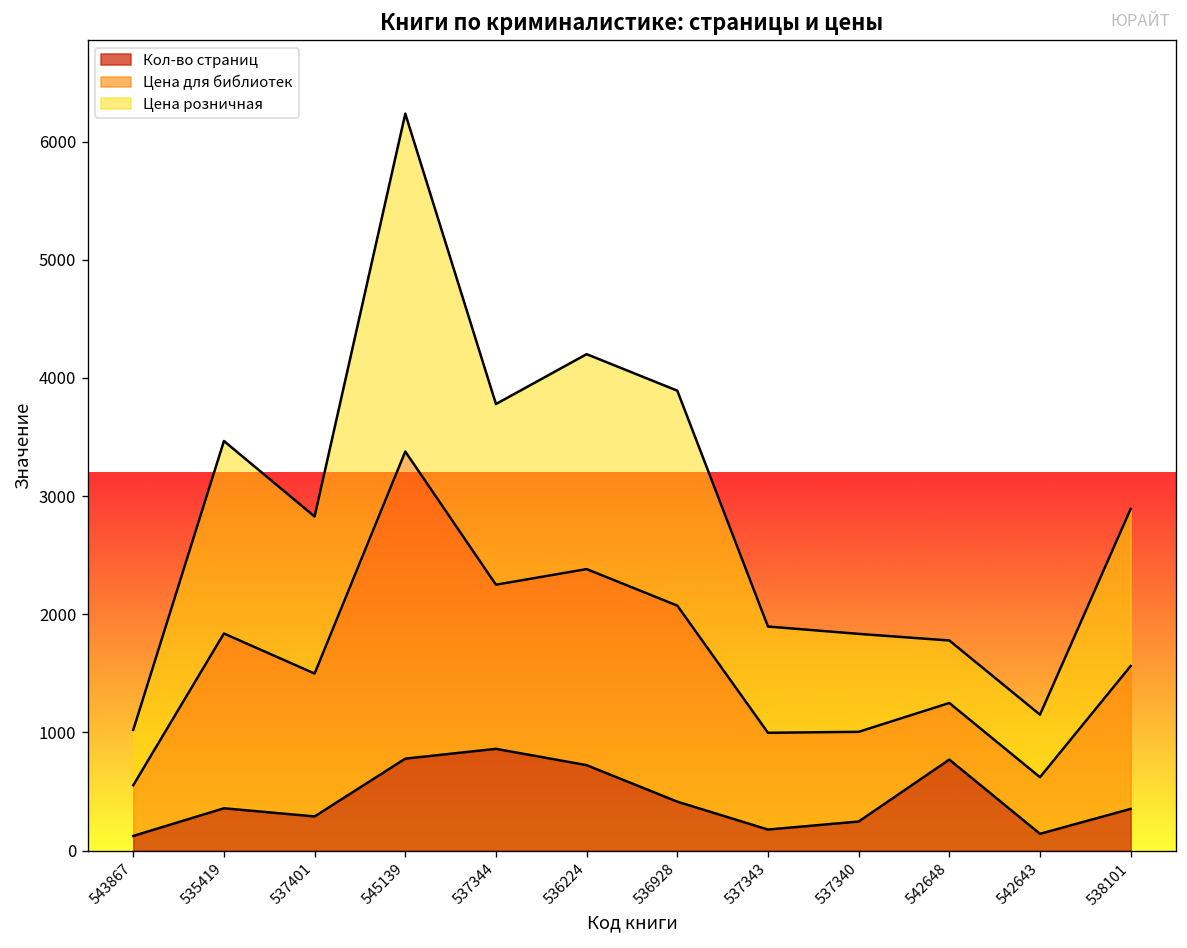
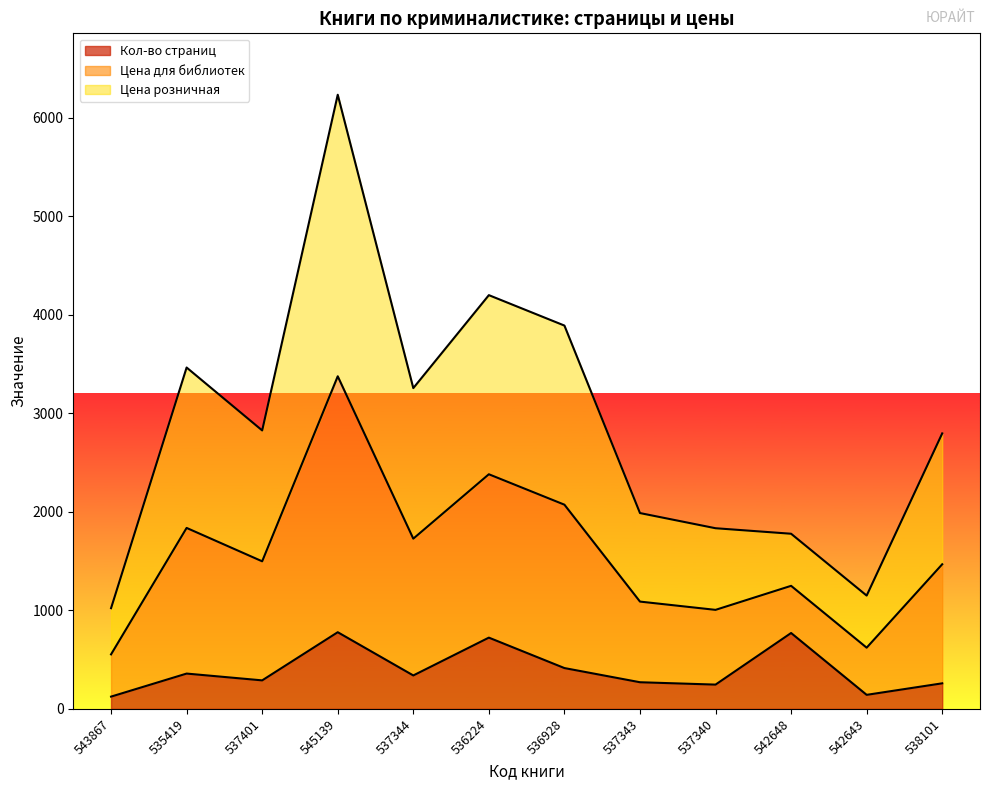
Кол-во страниц, 537344: 900 -> 300
Кол-во страниц, 537343: 200 -> 300
Кол-во страниц, 538101: 400 -> 300
